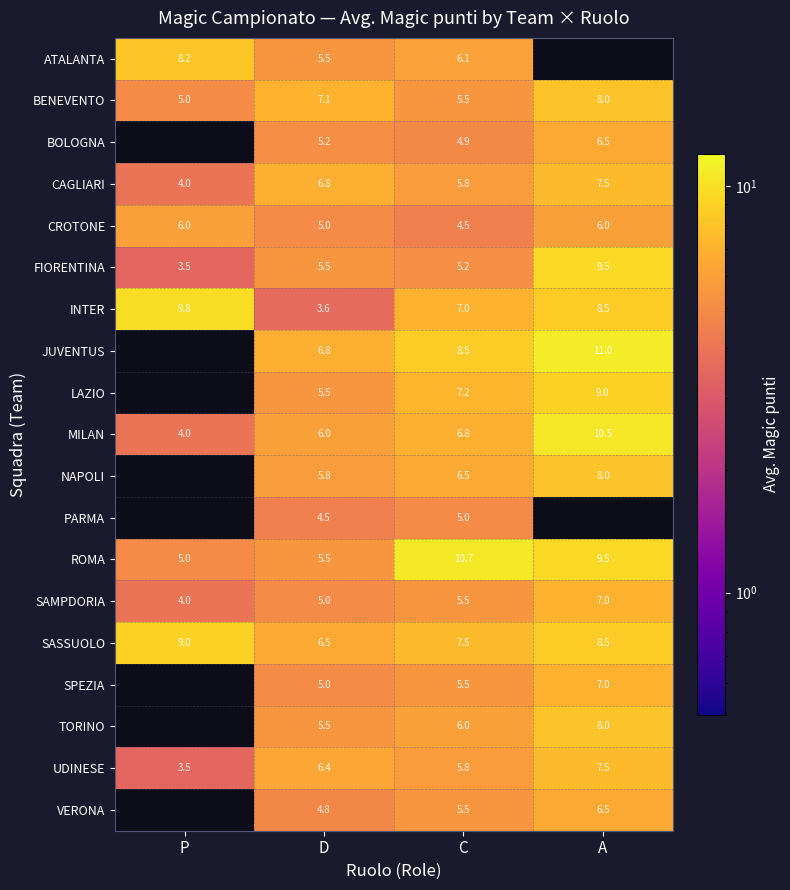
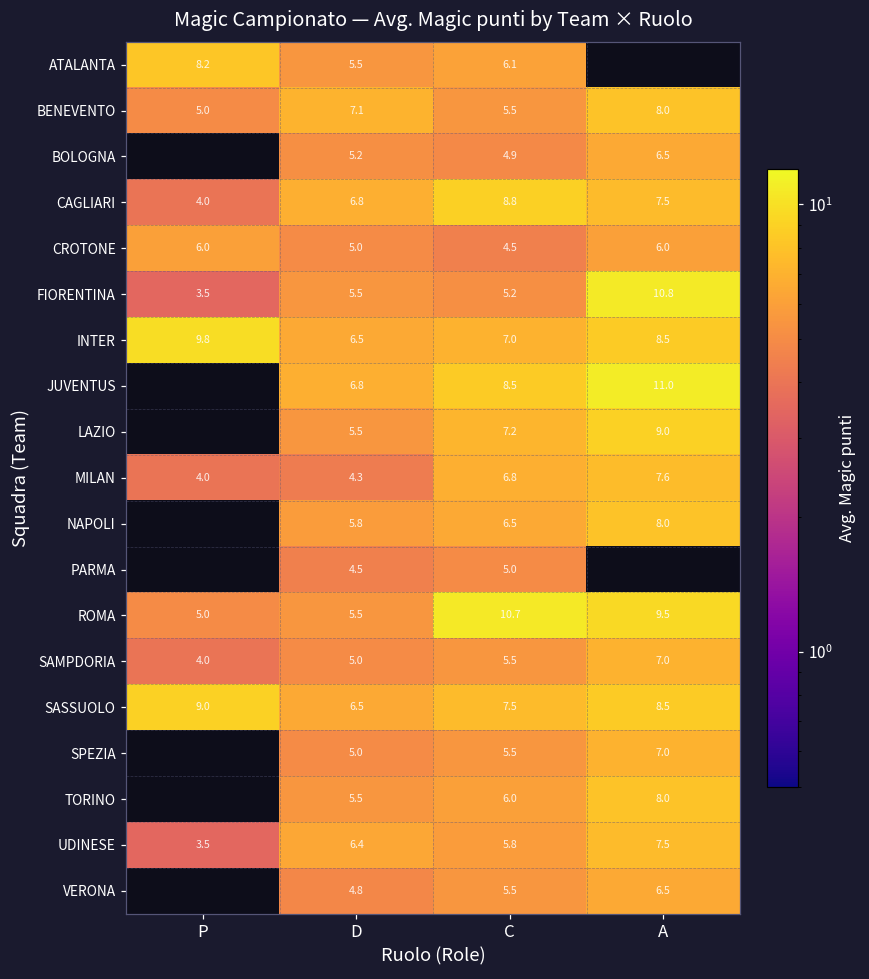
CAGLIARI, C: 5.8 -> 8.8
FIORENTINA, A: 9.5 -> 10.8
INTER, D: 3.6 -> 6.5
MILAN, D: 6.0 -> 4.3
MILAN, A: 10.5 -> 7.6
